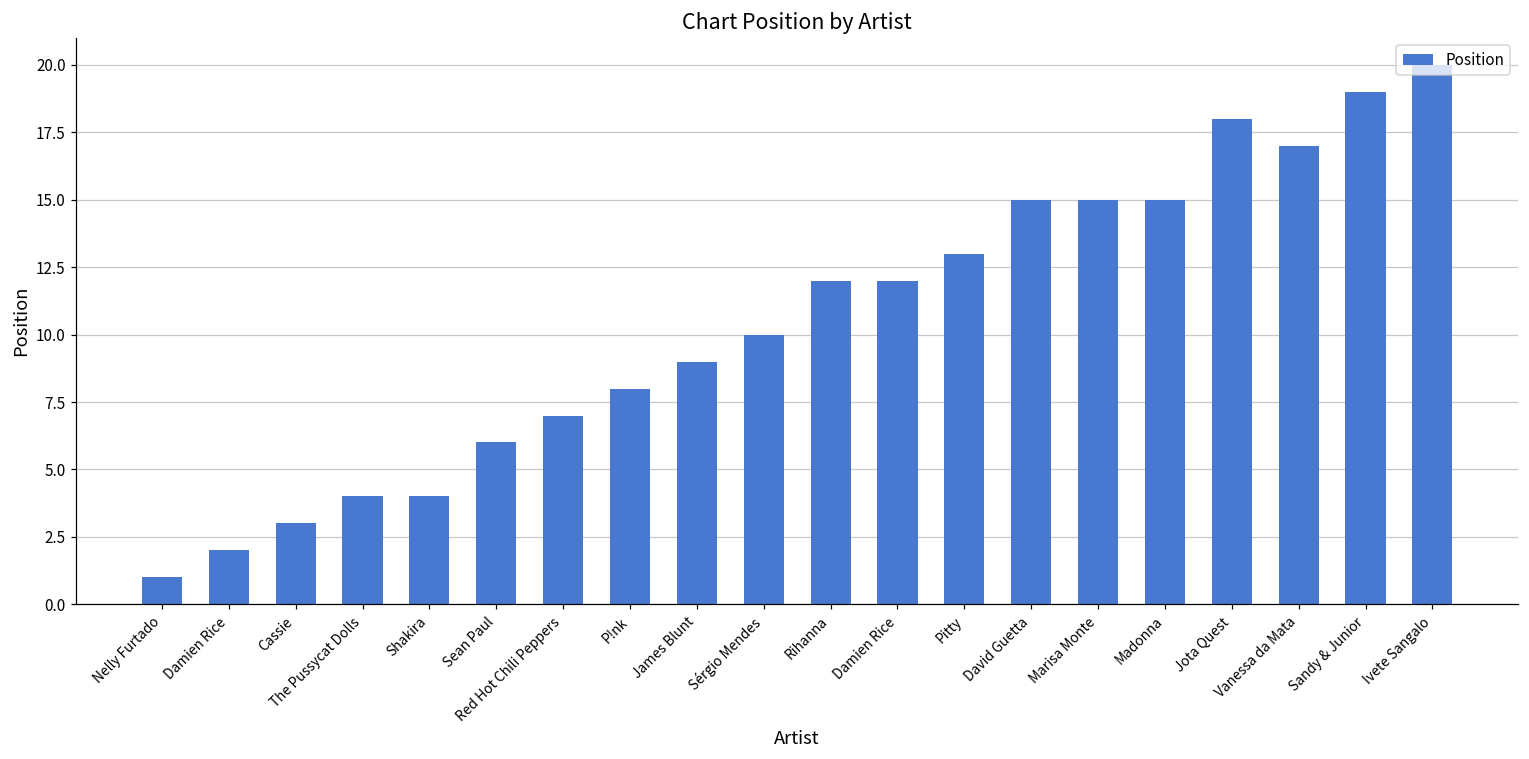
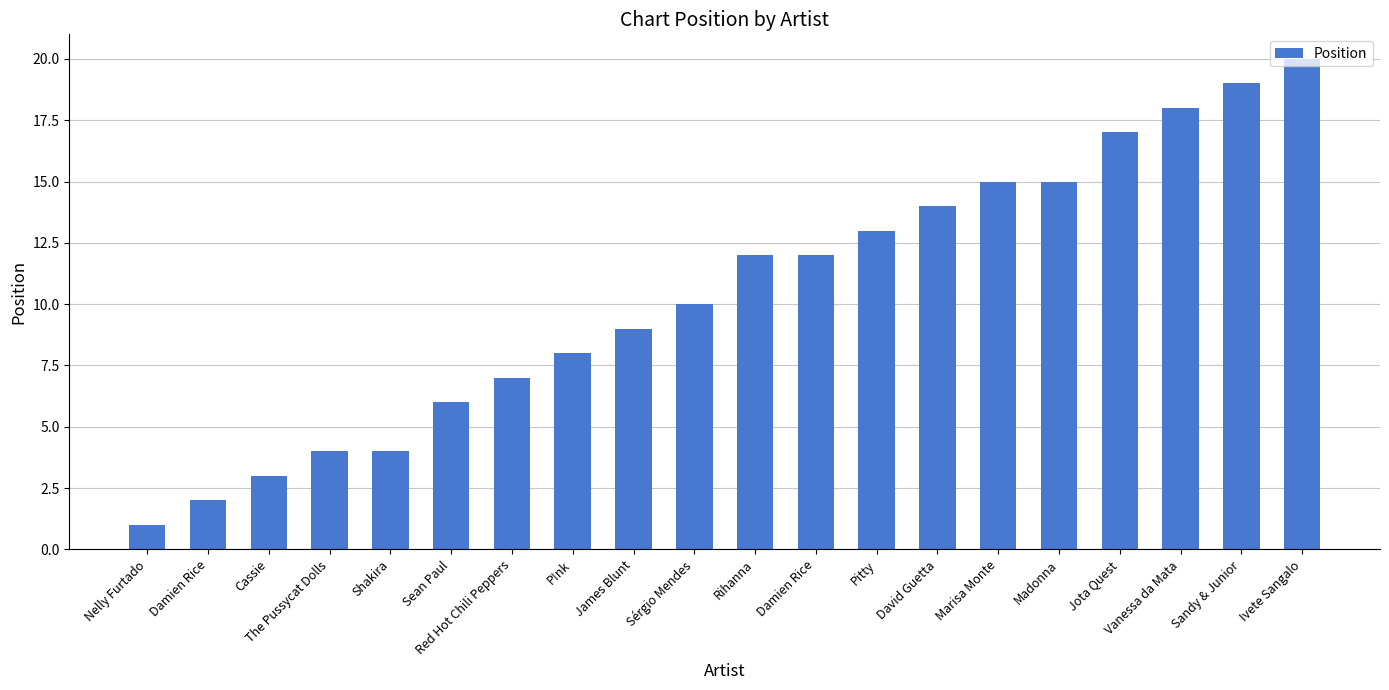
David Guetta: 15 -> 14
Jota Quest: 18 -> 17
Vanessa da Mata: 17 -> 18
